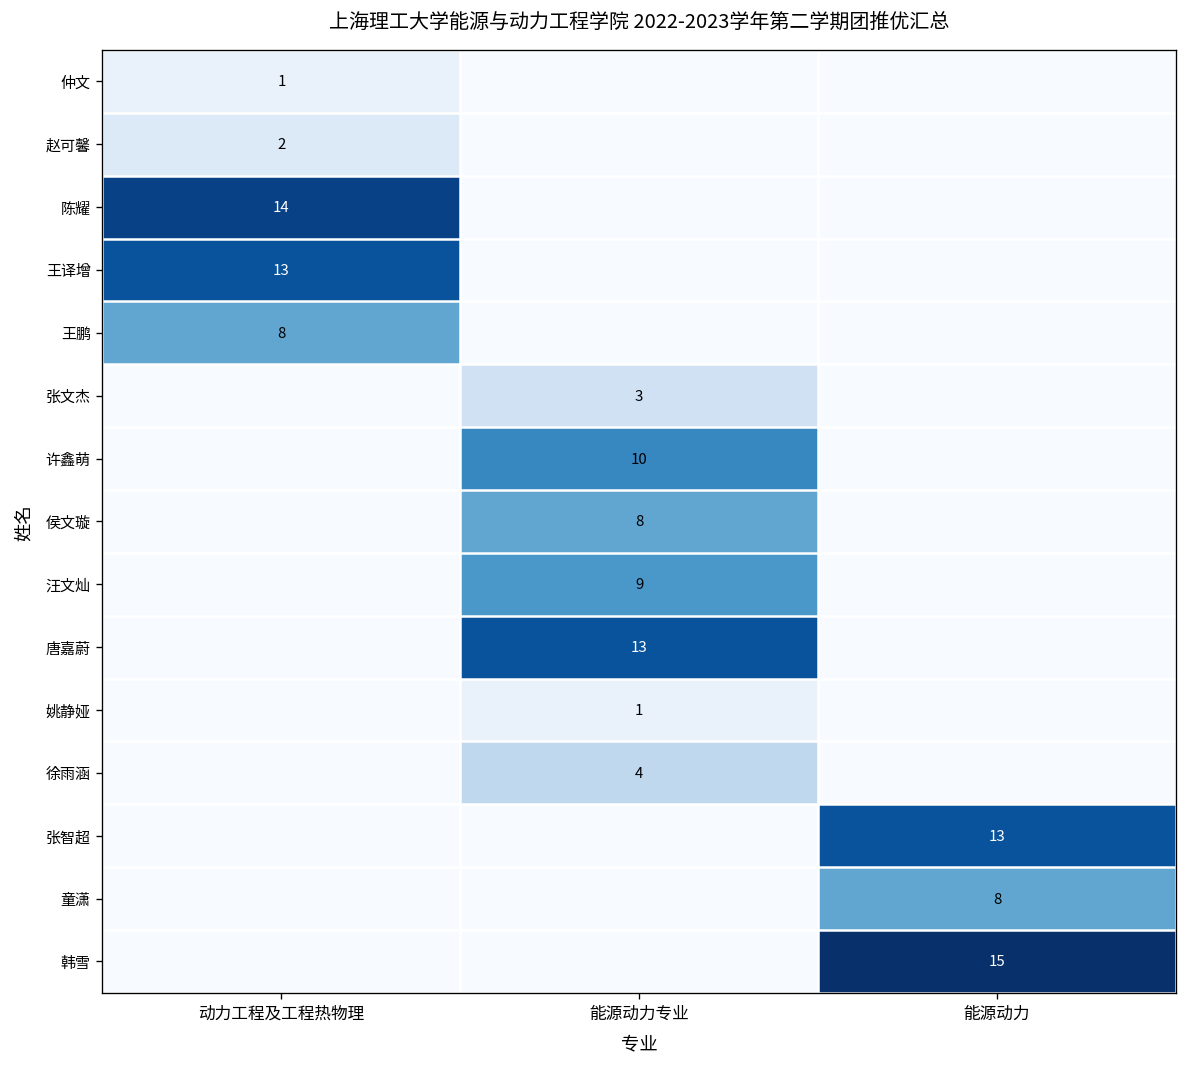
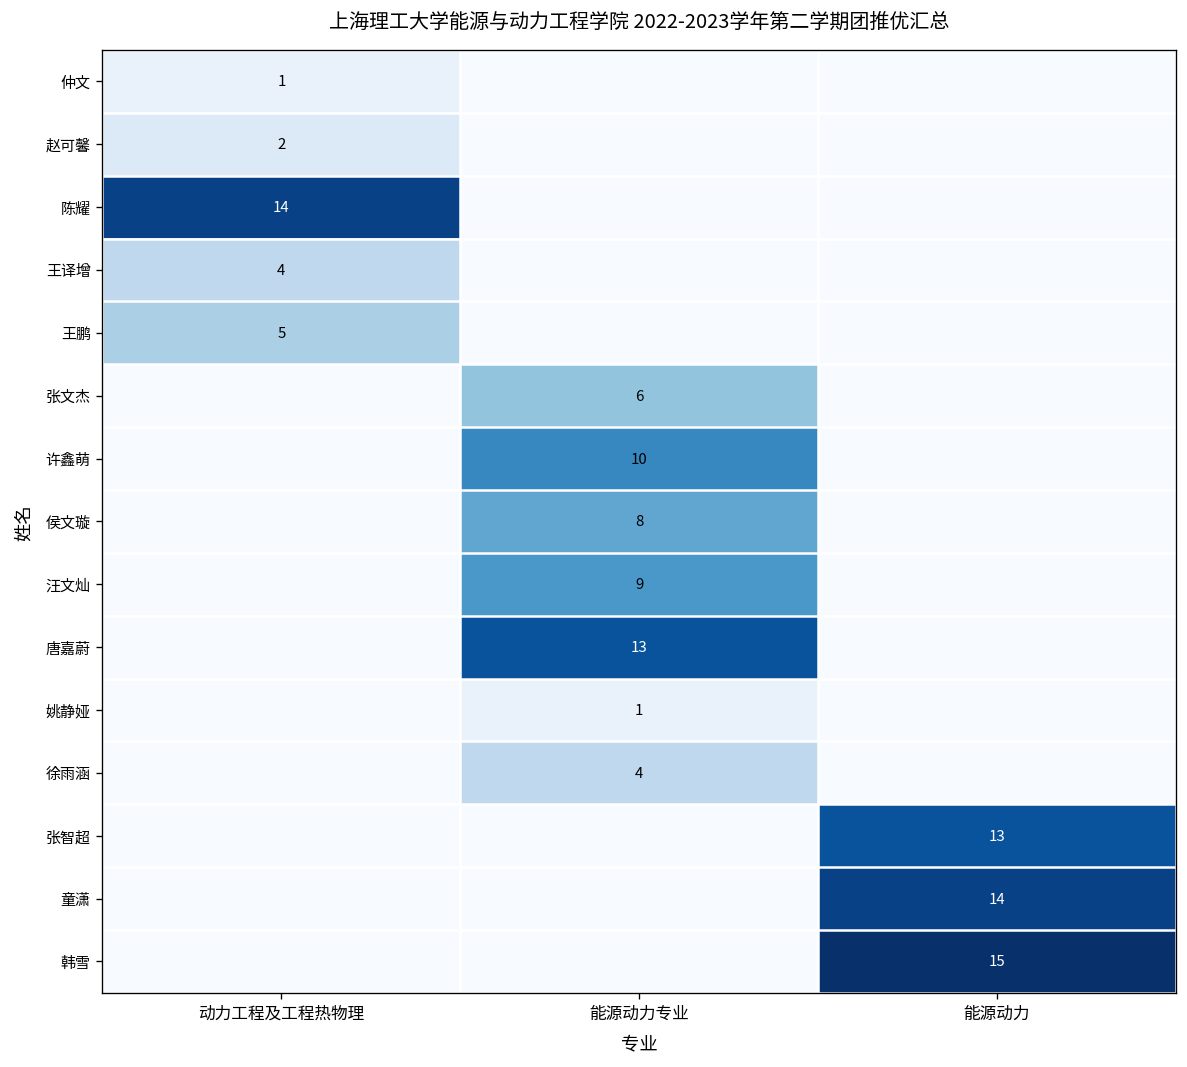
王译增, 动力工程及工程热物理: 13 -> 4
王鹏, 动力工程及工程热物理: 8 -> 5
张文杰, 能源动力专业: 3 -> 6
童潇, 能源动力: 8 -> 14
